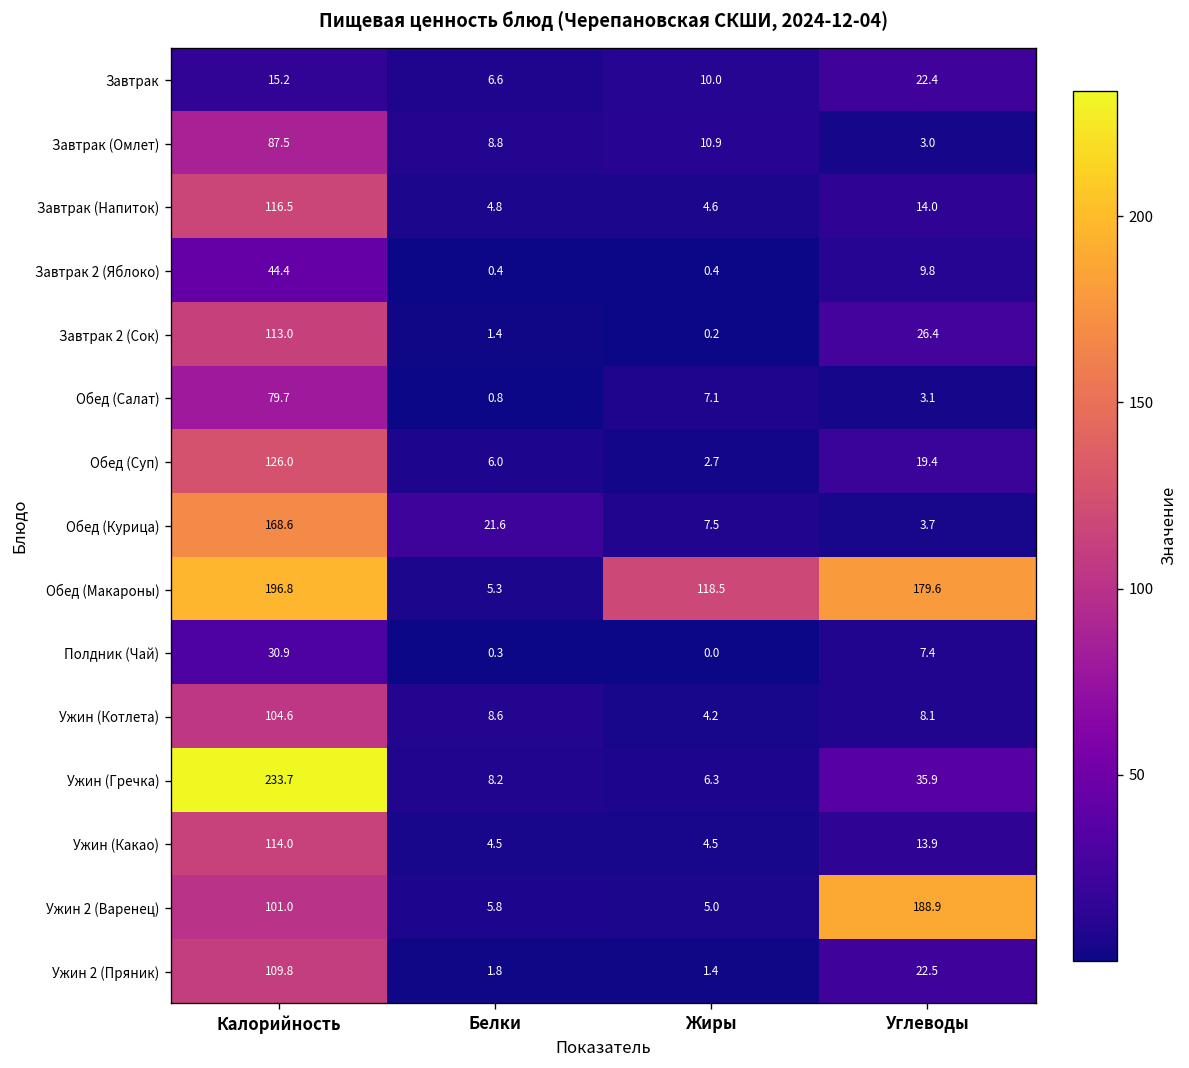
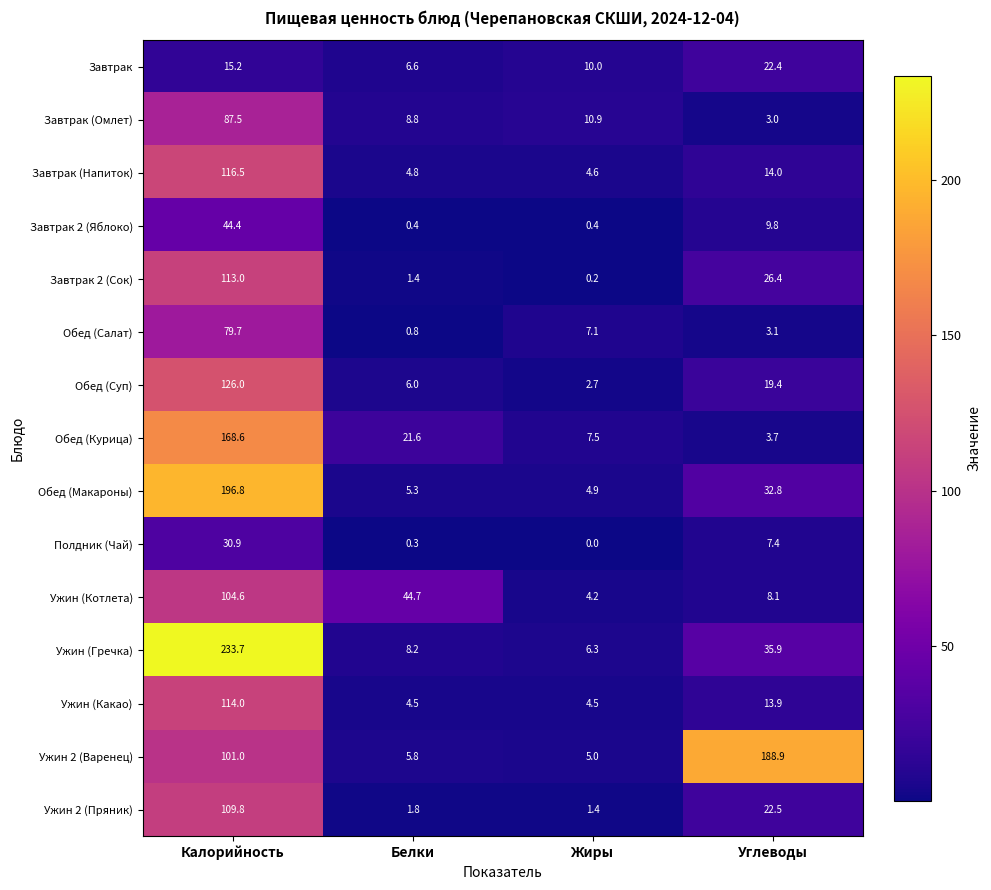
Обед (Макароны), Жиры: 118.5 -> 4.9
Обед (Макароны), Углеводы: 179.6 -> 32.8
Ужин (Котлета), Белки: 8.6 -> 44.7
